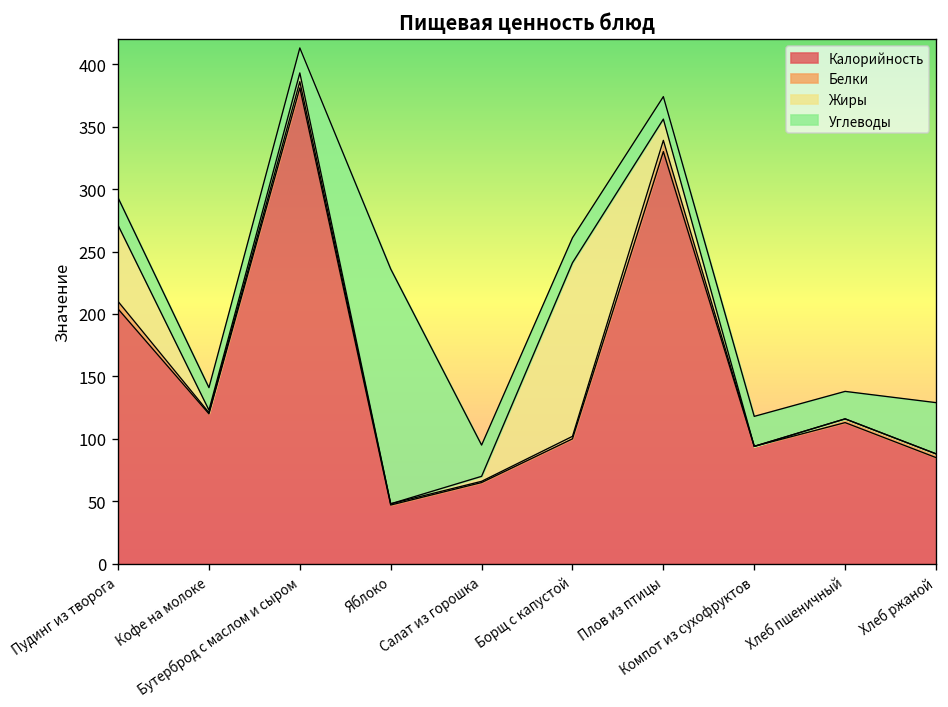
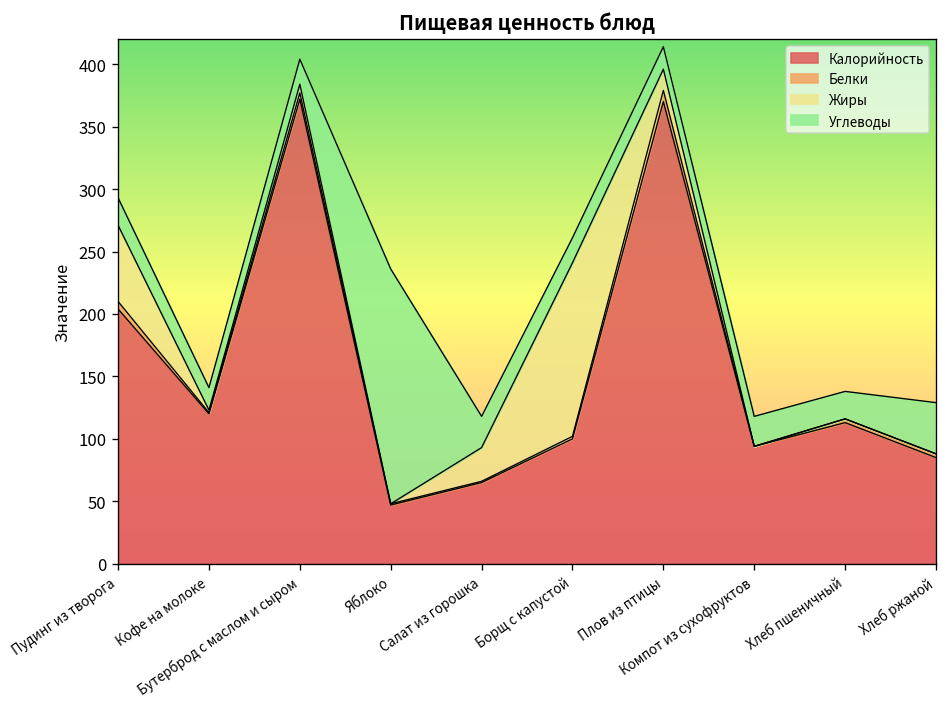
Калорийность, Бутерброд с маслом и сыром: 381 -> 372
Жиры, Салат из горошка: 4 -> 27
Калорийность, Плов из птицы: 330 -> 370
